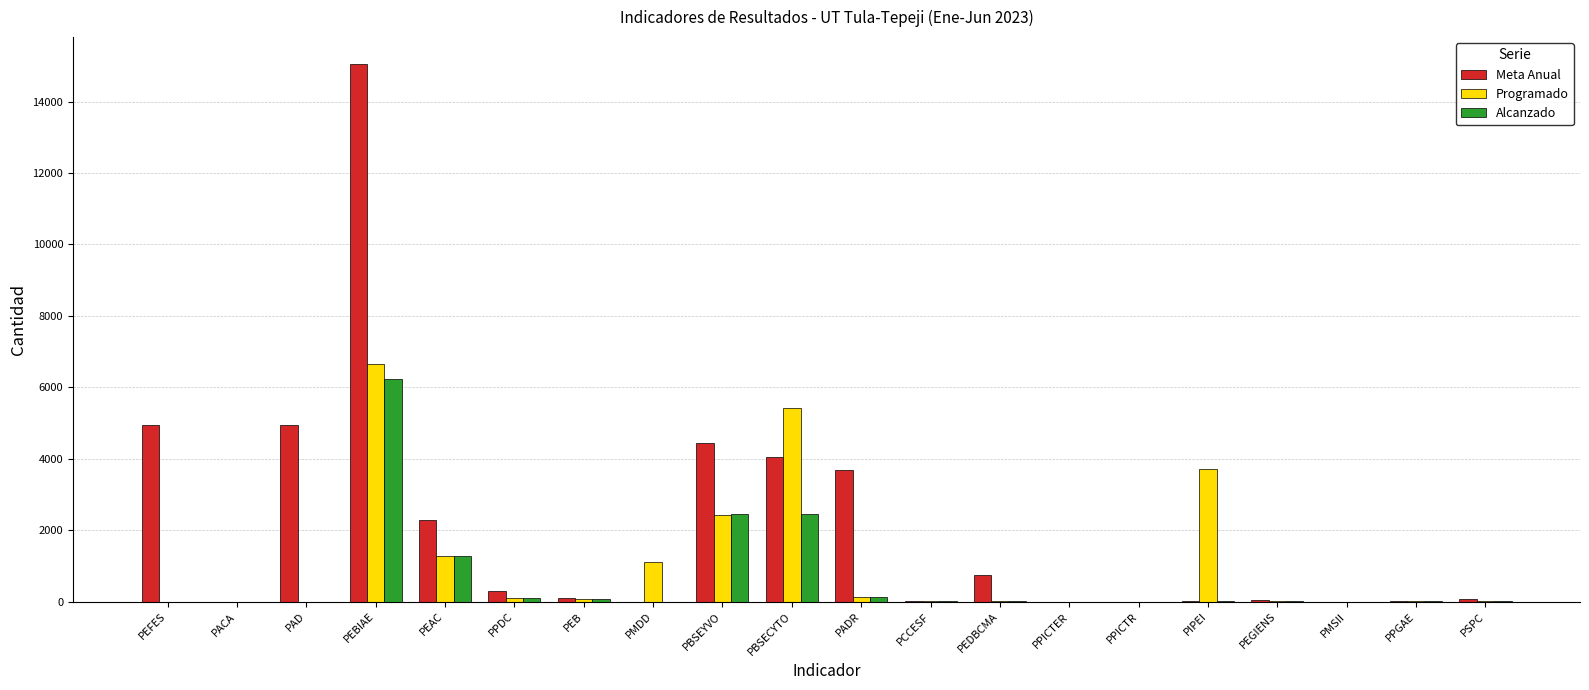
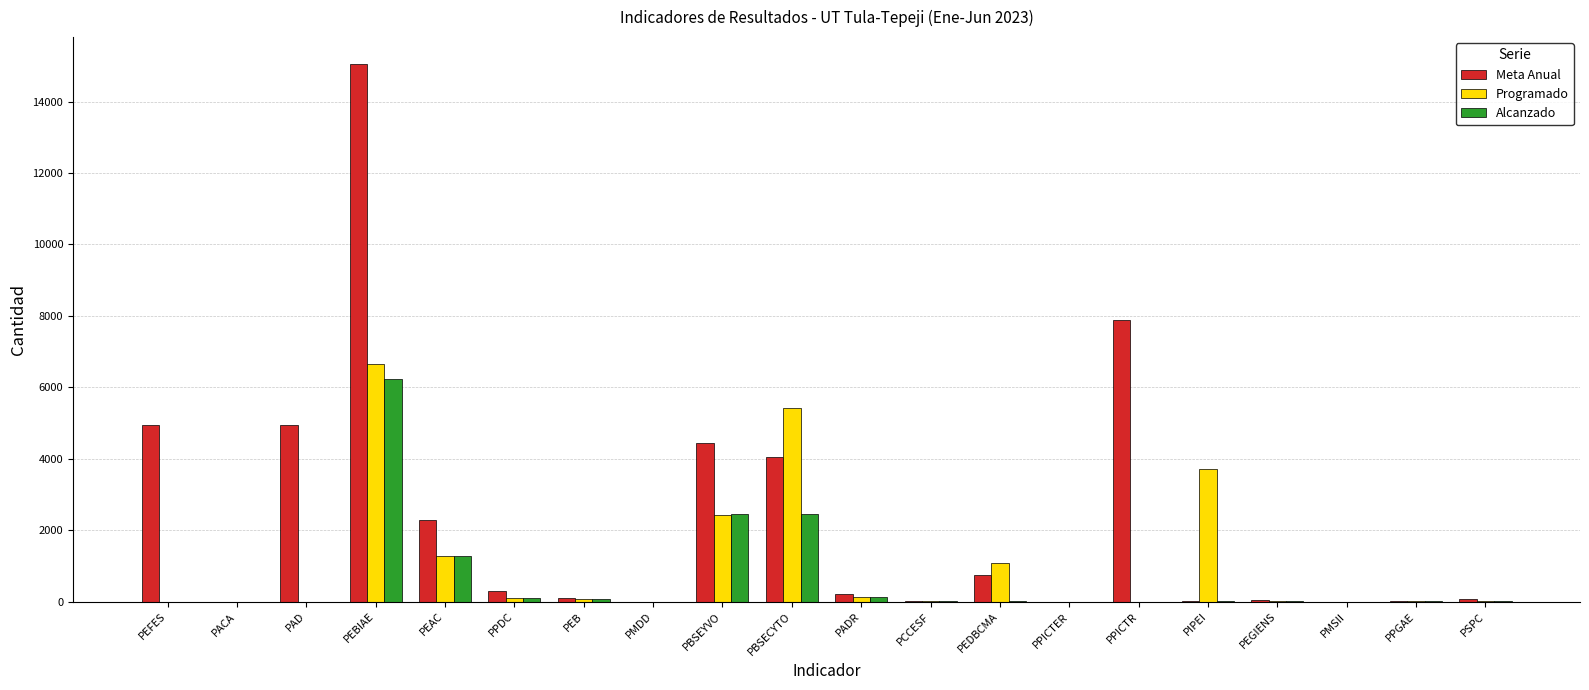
Programado, PMDD: 1100 -> 0
Meta Anual, PADR: 3700 -> 200
Programado, PEDBCMA: 0 -> 1100
Meta Anual, PPICTR: 0 -> 7900
